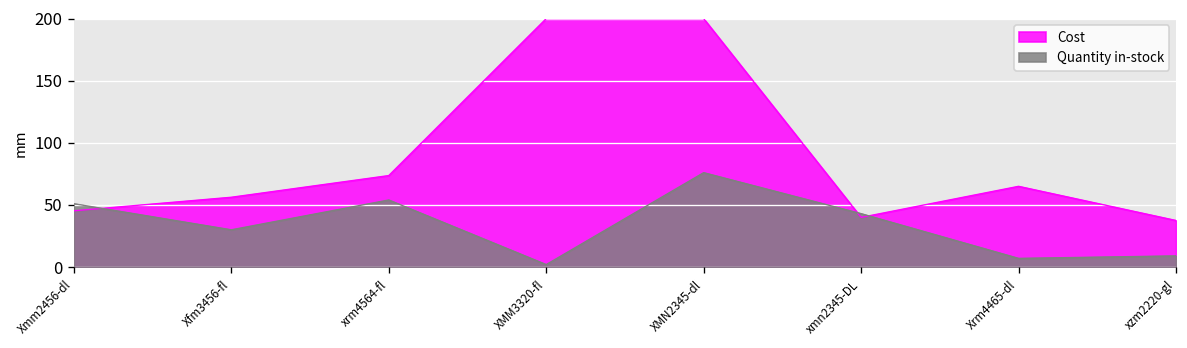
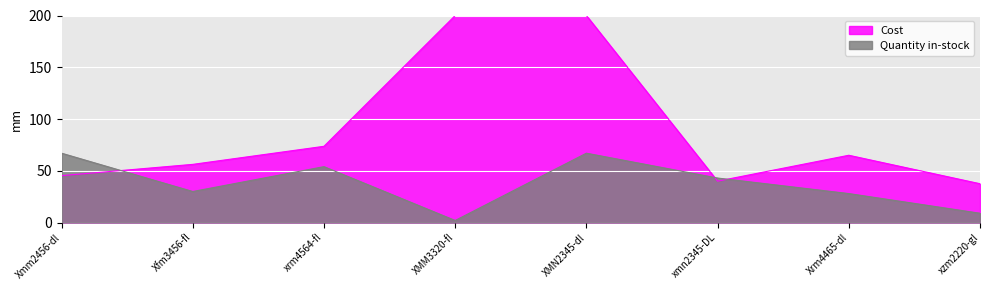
Quantity in-stock, Xmm2456-dl: 51 -> 67
Quantity in-stock, XMN2345-dl: 76 -> 67
Quantity in-stock, Xrm4465-dl: 7 -> 28
